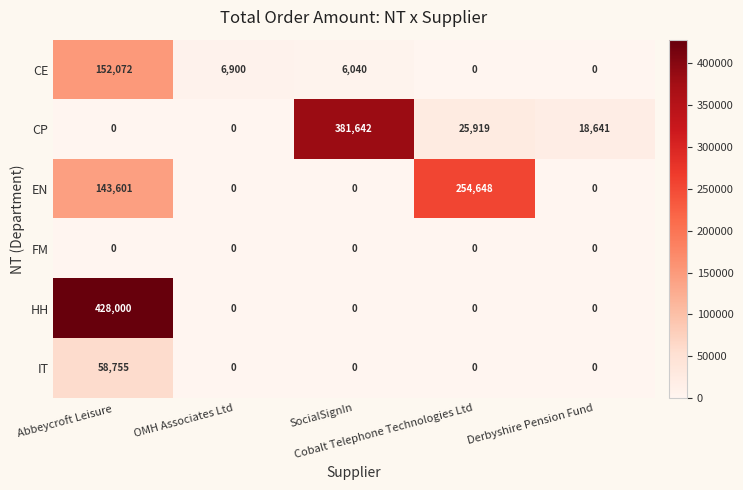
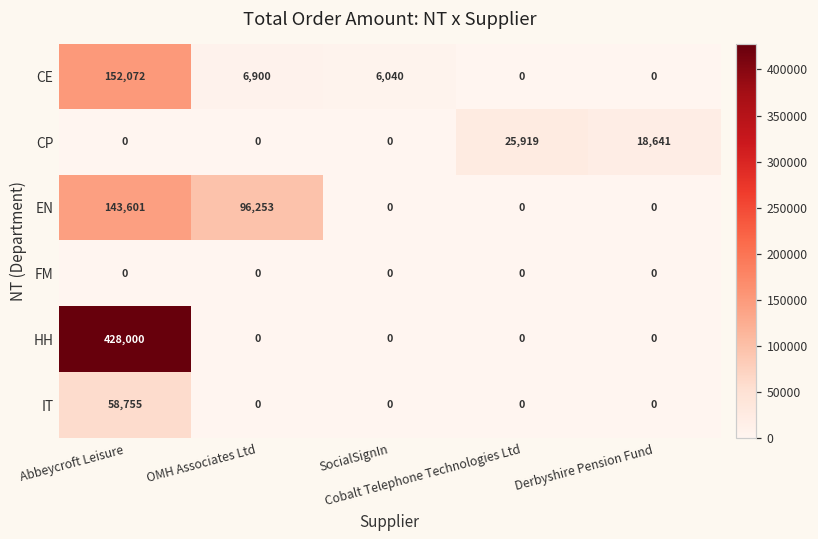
CP, SocialSignIn: 381,642 -> 0
EN, OMH Associates Ltd: 0 -> 96,253
EN, Cobalt Telephone Technologies Ltd: 254,648 -> 0
